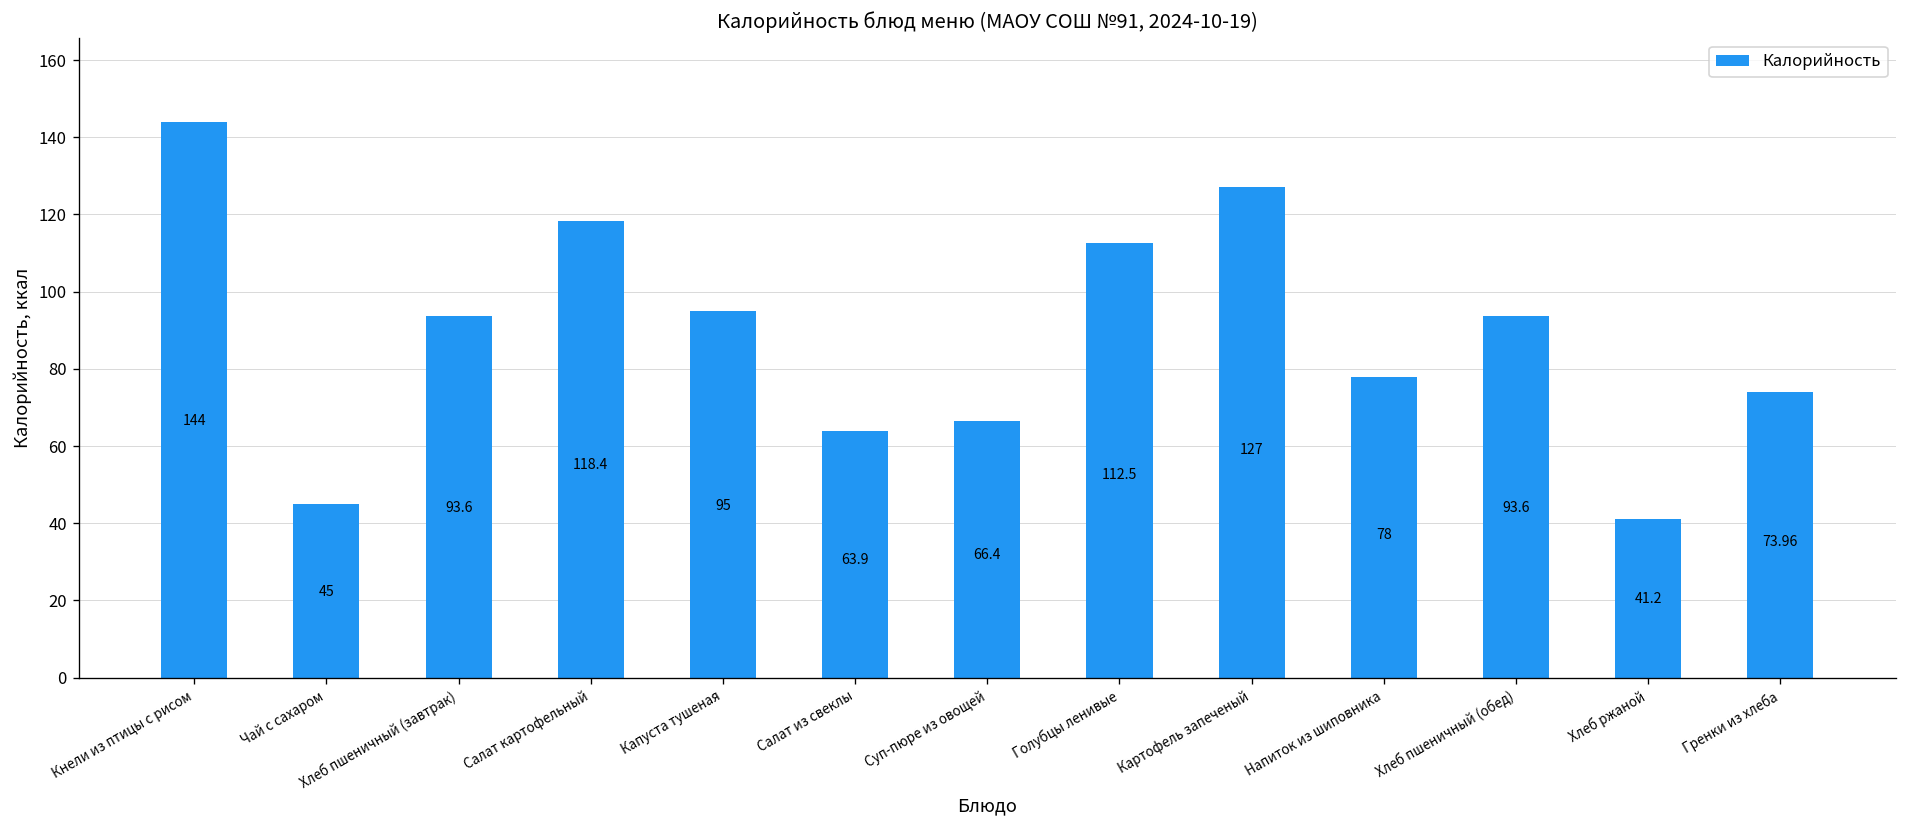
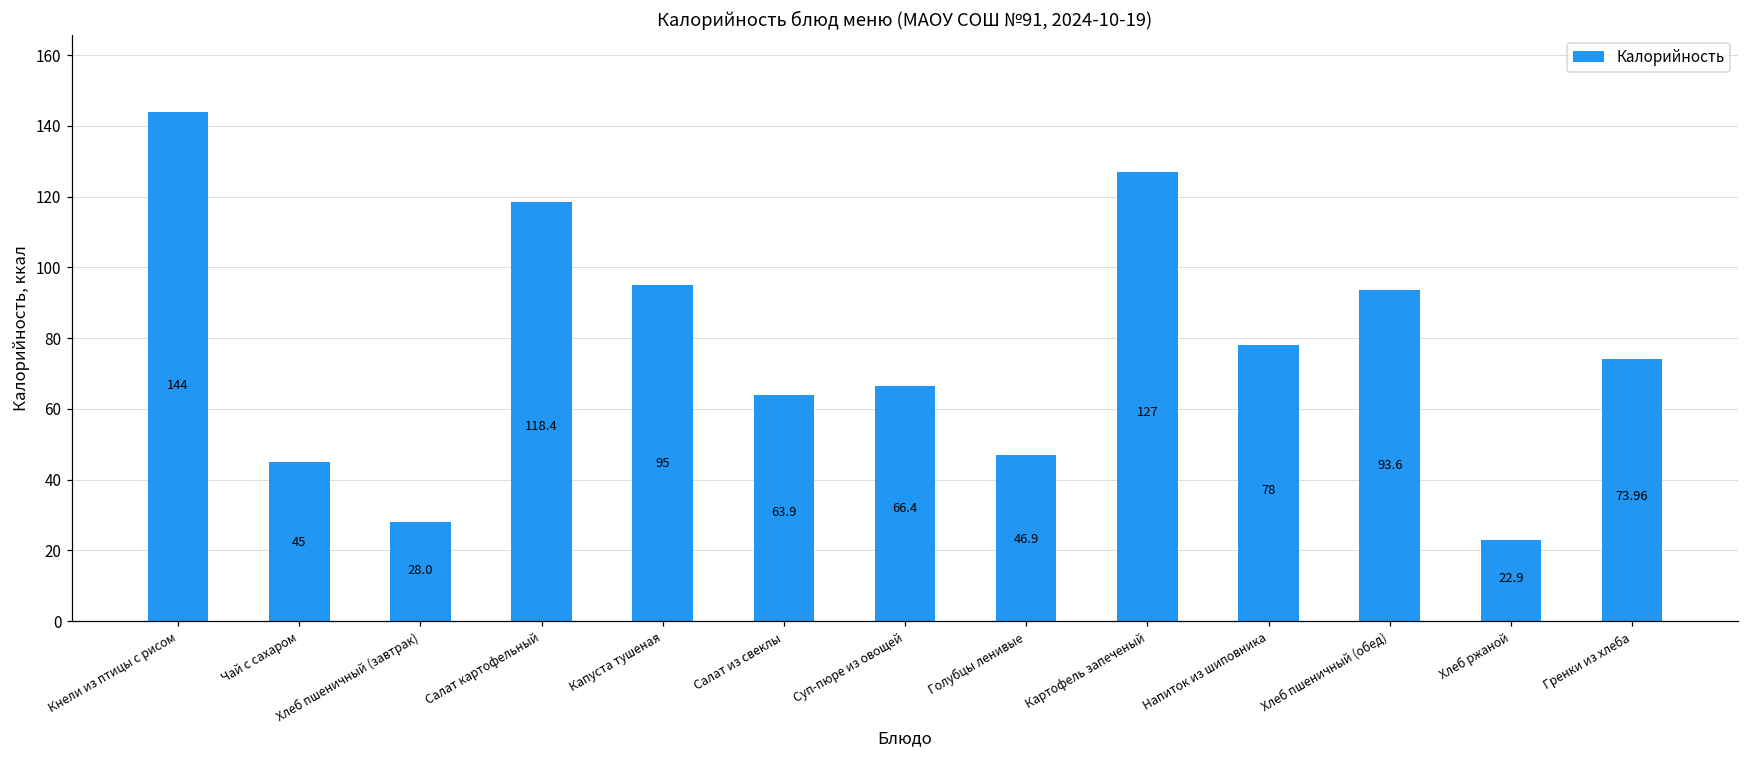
Хлеб пшеничный (завтрак): 93.6 -> 28.0
Голубцы ленивые: 112.5 -> 46.9
Хлеб ржаной: 41.2 -> 22.9
